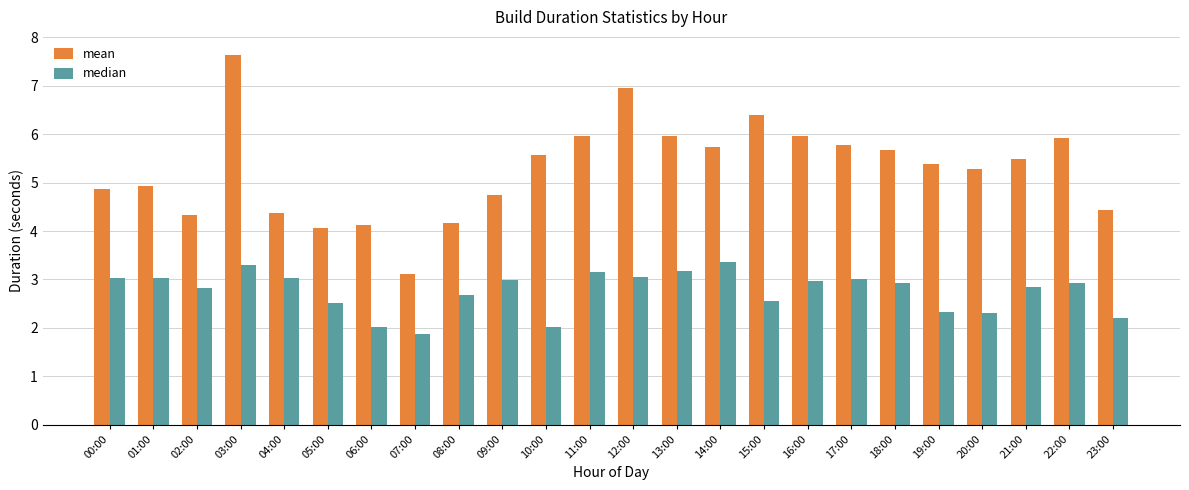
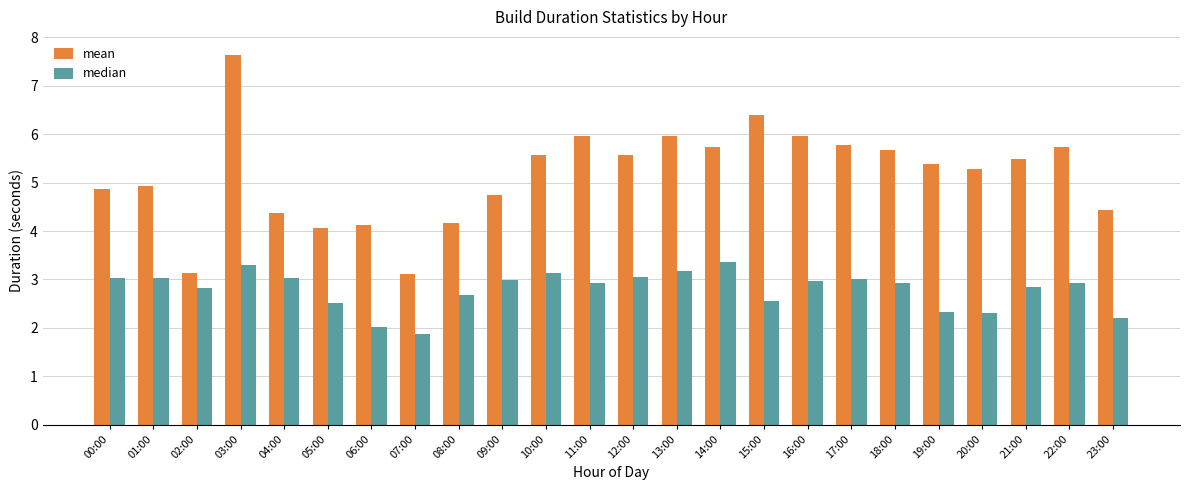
mean, 02:00: 4.3 -> 3.1
median, 10:00: 2.0 -> 3.1
median, 11:00: 3.1 -> 2.9
mean, 12:00: 6.9 -> 5.6
mean, 22:00: 5.9 -> 5.7
